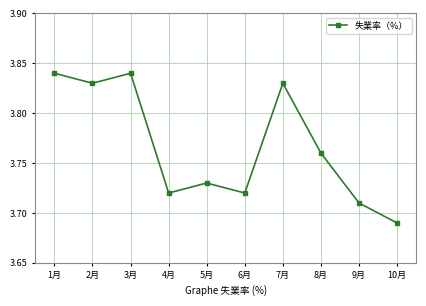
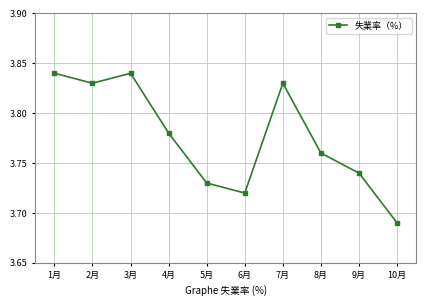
4月: 3.72 -> 3.78
9月: 3.71 -> 3.74
